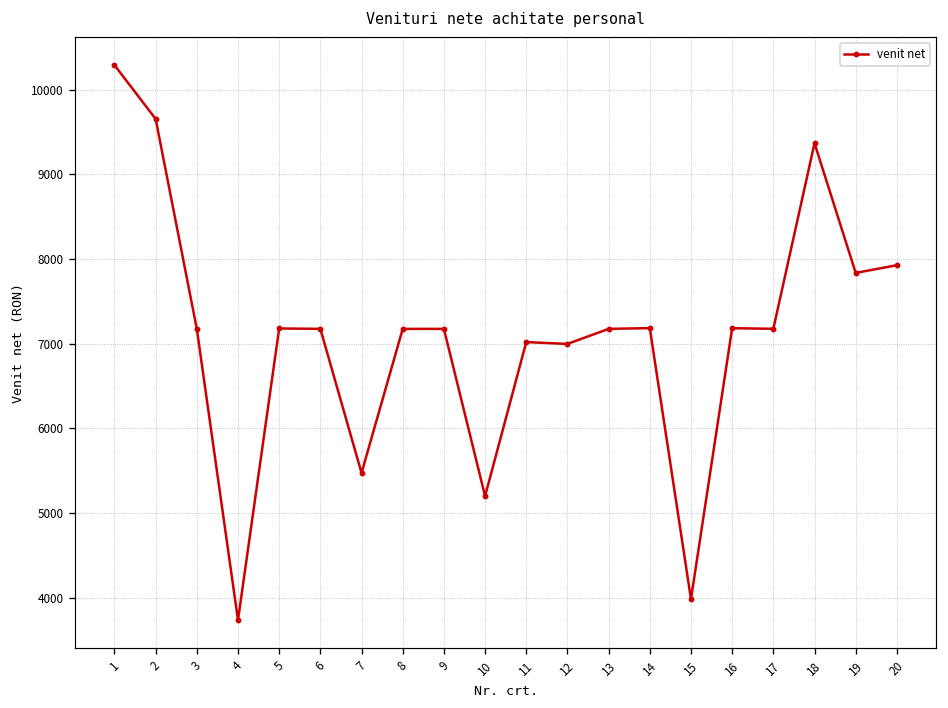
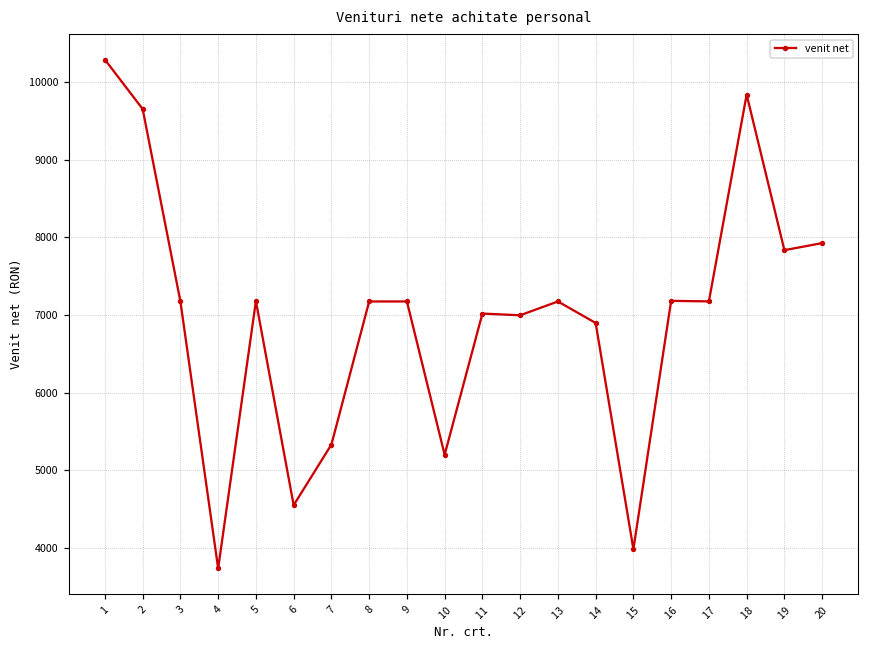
6: 7200 -> 4600
7: 5500 -> 5300
14: 7200 -> 6900
18: 9400 -> 9800
